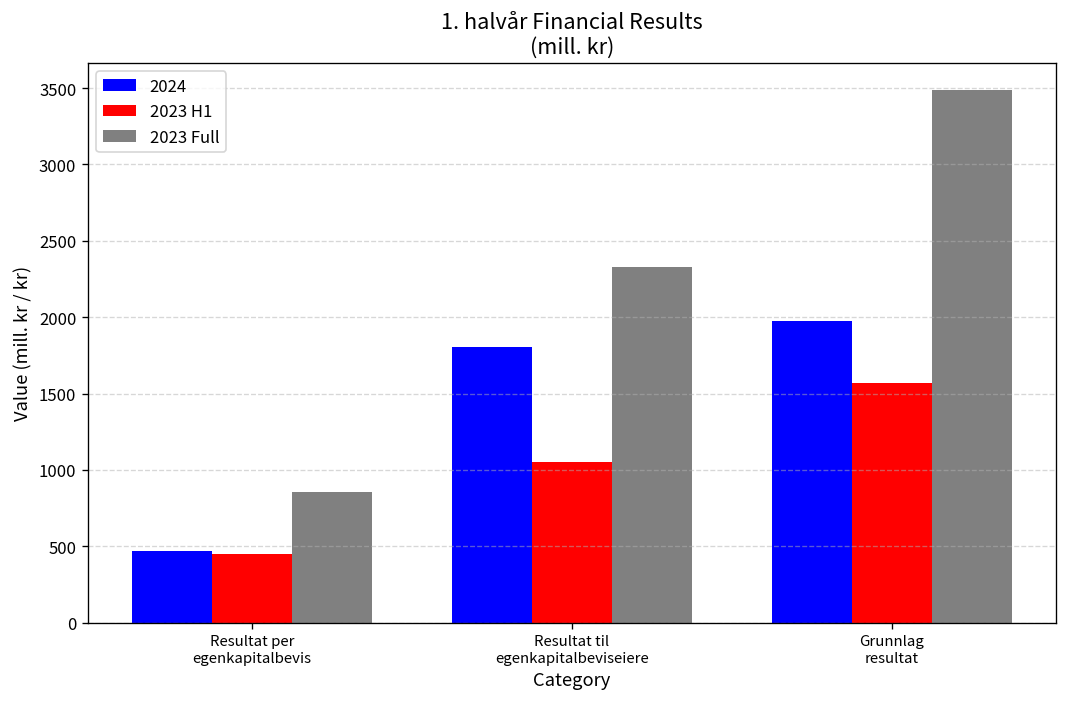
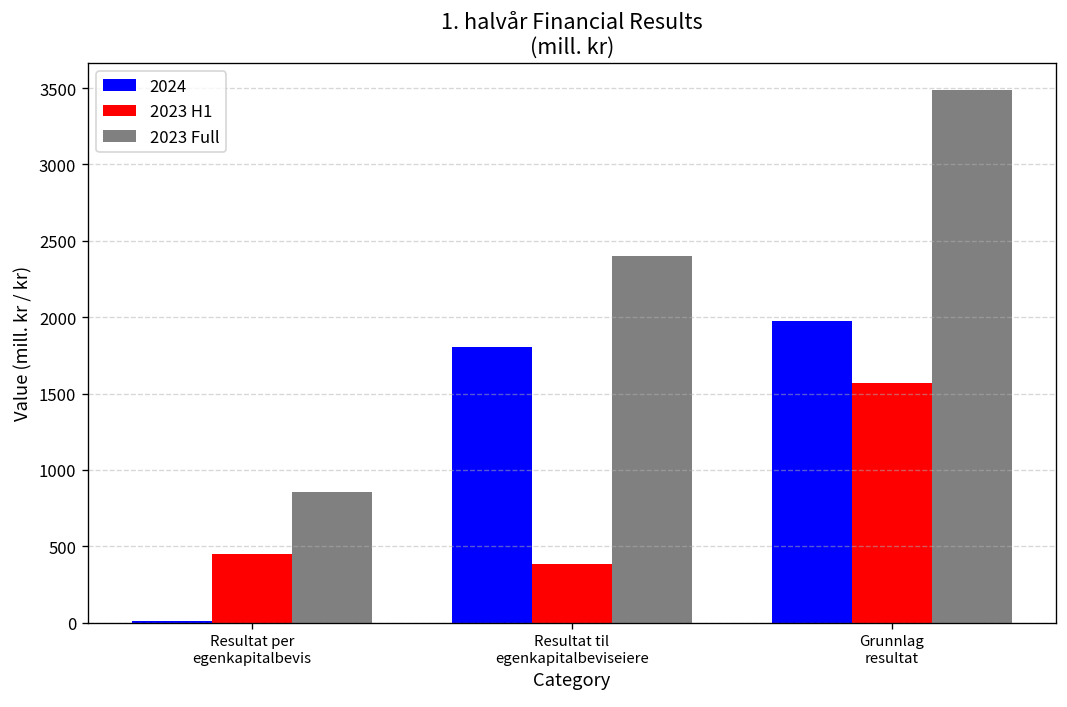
2024, Resultat per egenkapitalbevis: 470 -> 10
2023 H1, Resultat til egenkapitalbeviseiere: 1050 -> 390
2023 Full, Resultat til egenkapitalbeviseiere: 2330 -> 2400
